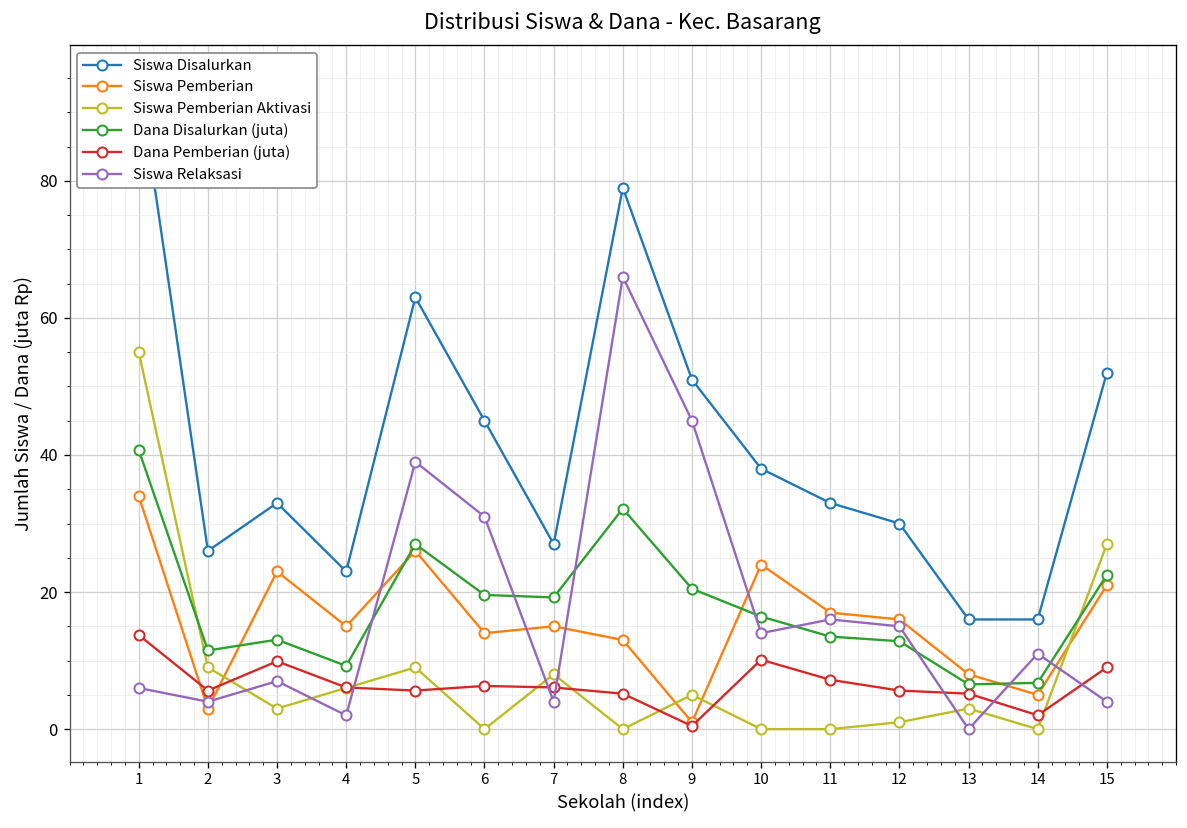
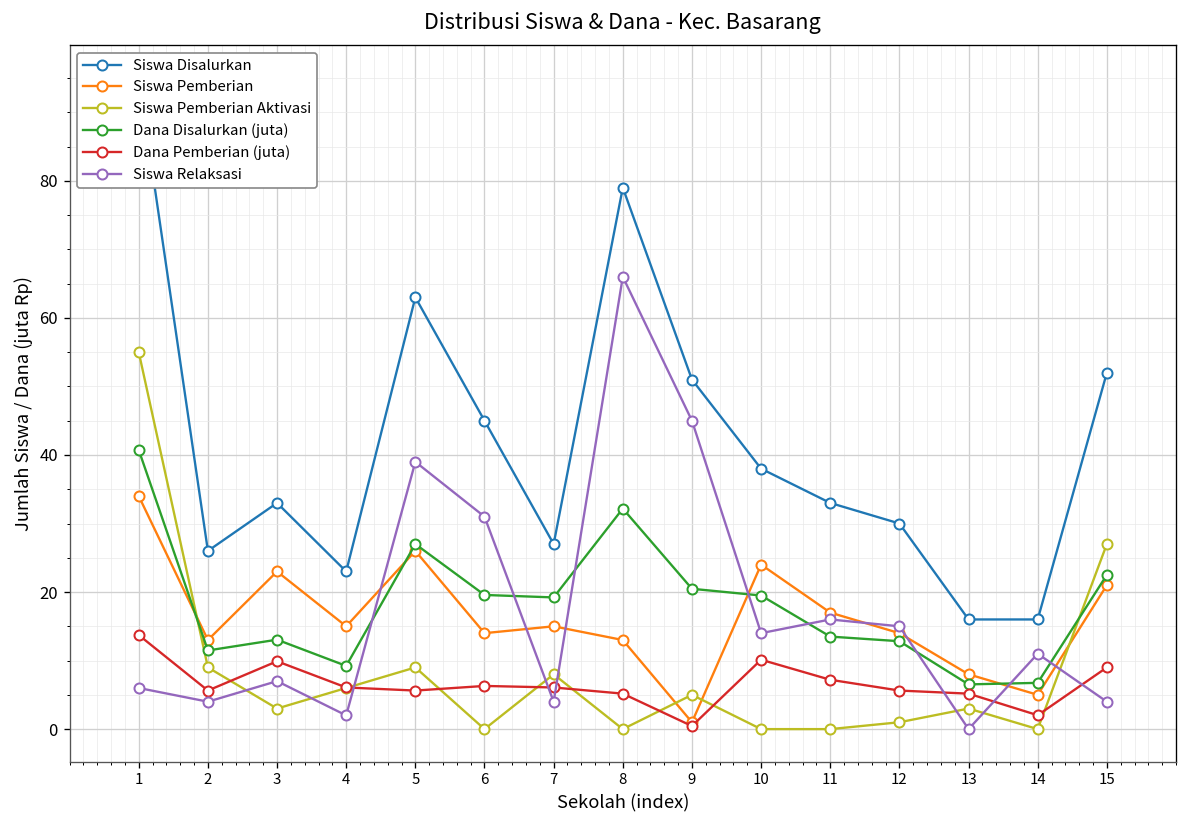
Siswa Pemberian, 2: 3 -> 13
Dana Disalurkan (juta), 10: 16 -> 19
Siswa Pemberian, 12: 16 -> 14
